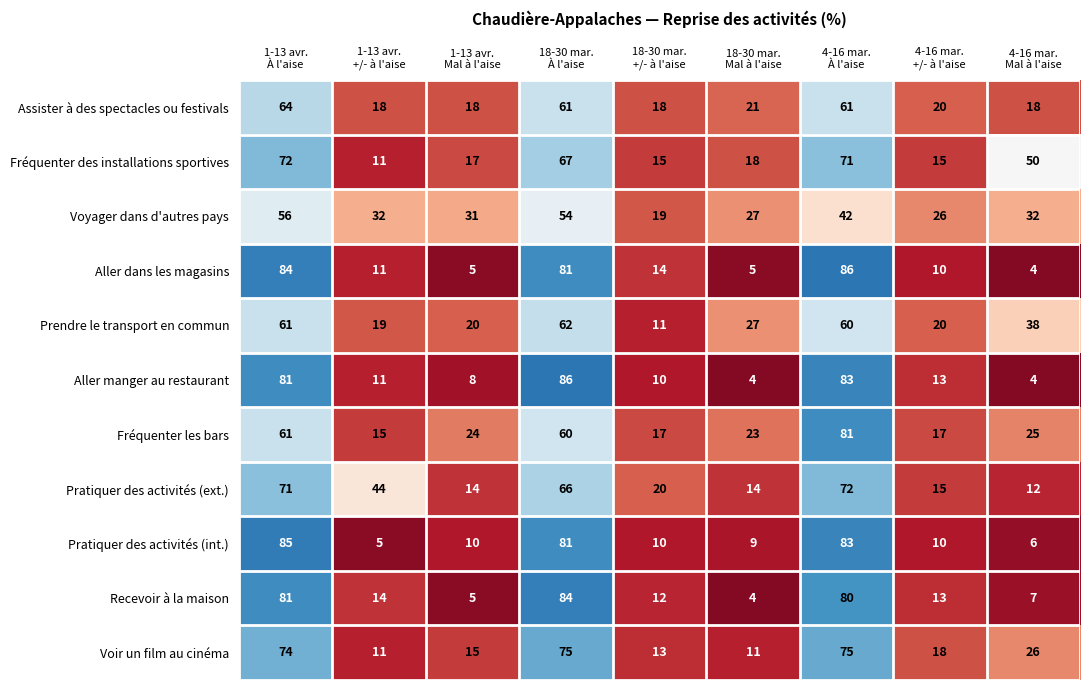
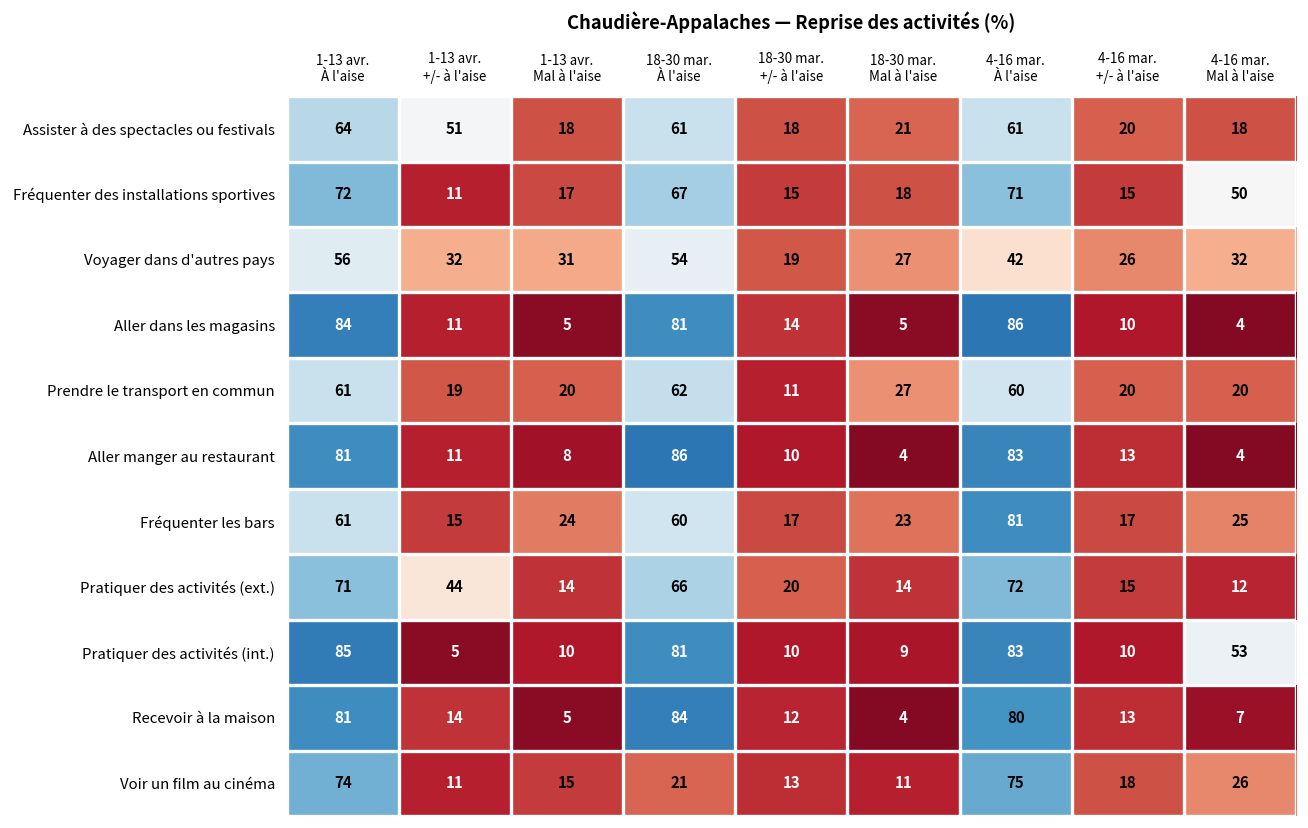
Assister à des spectacles ou festivals, 1-13 avr. +/- à l'aise: 18 -> 51
Prendre le transport en commun, 4-16 mar. Mal à l'aise: 38 -> 20
Pratiquer des activités (int.), 4-16 mar. Mal à l'aise: 6 -> 53
Voir un film au cinéma, 18-30 mar. À l'aise: 75 -> 21
